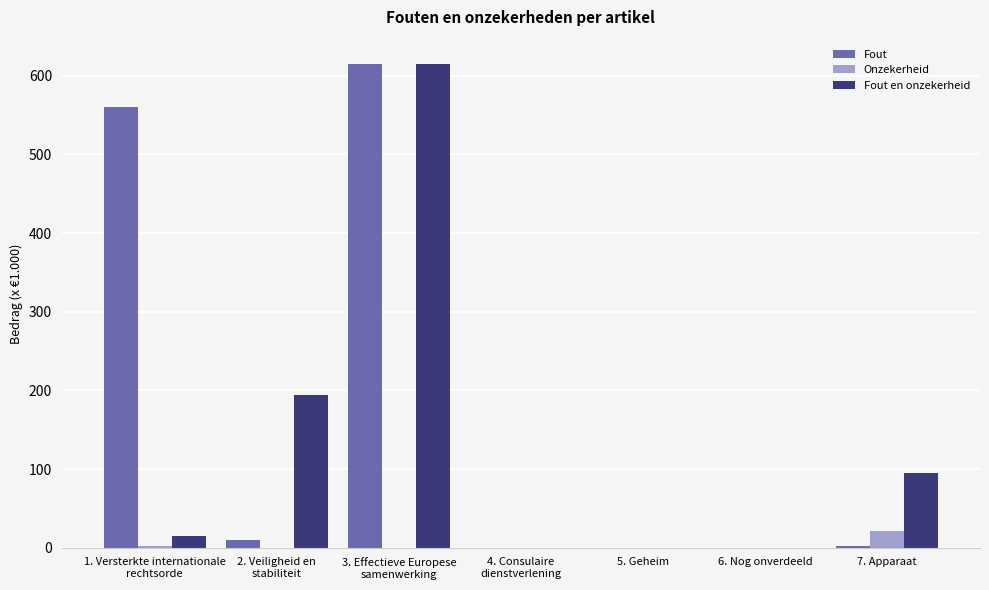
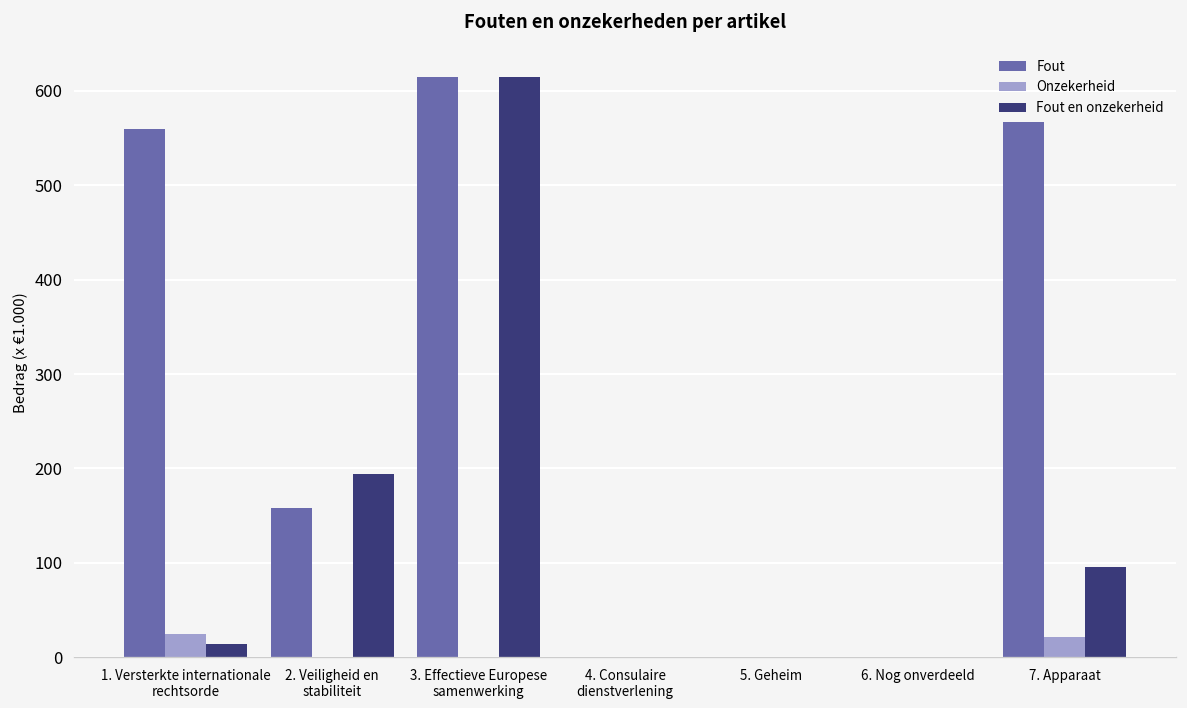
Onzekerheid, 1. Versterkte internationale rechtsorde: 0 -> 30
Fout, 2. Veiligheid en stabiliteit: 10 -> 160
Fout, 7. Apparaat: 0 -> 570
